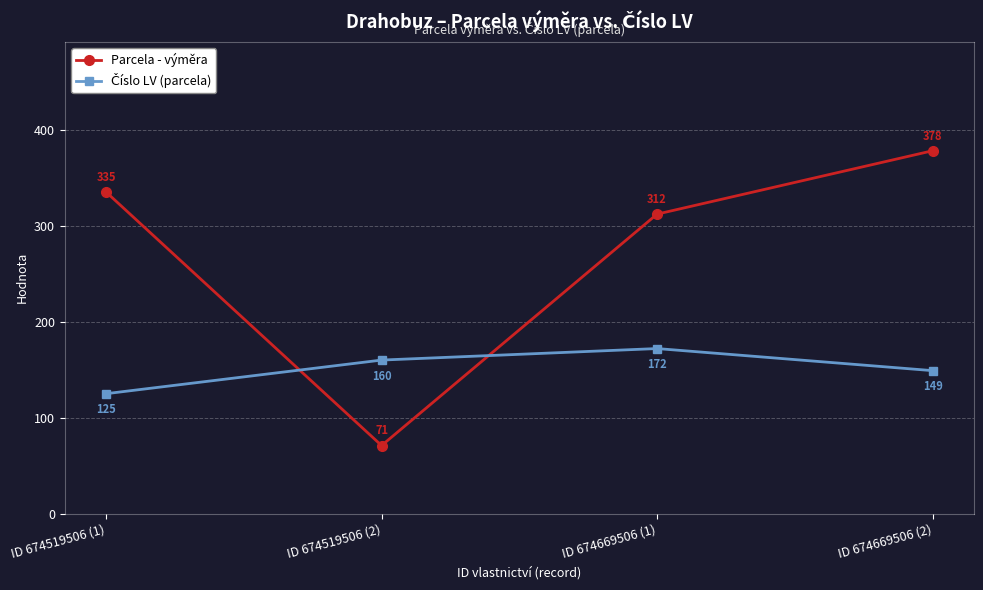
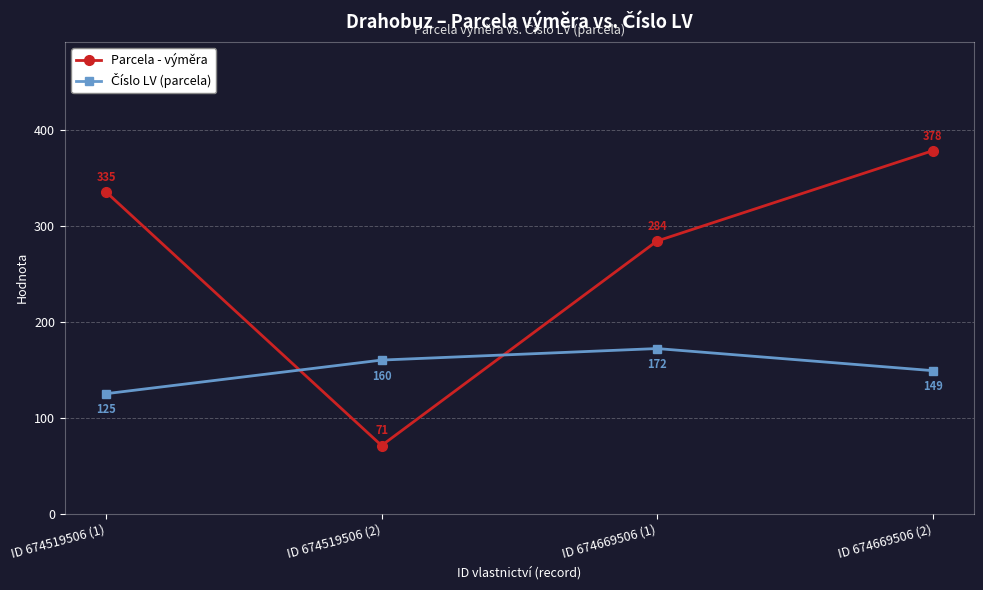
Parcela - výměra, ID 674669506 (1): 312 -> 284
